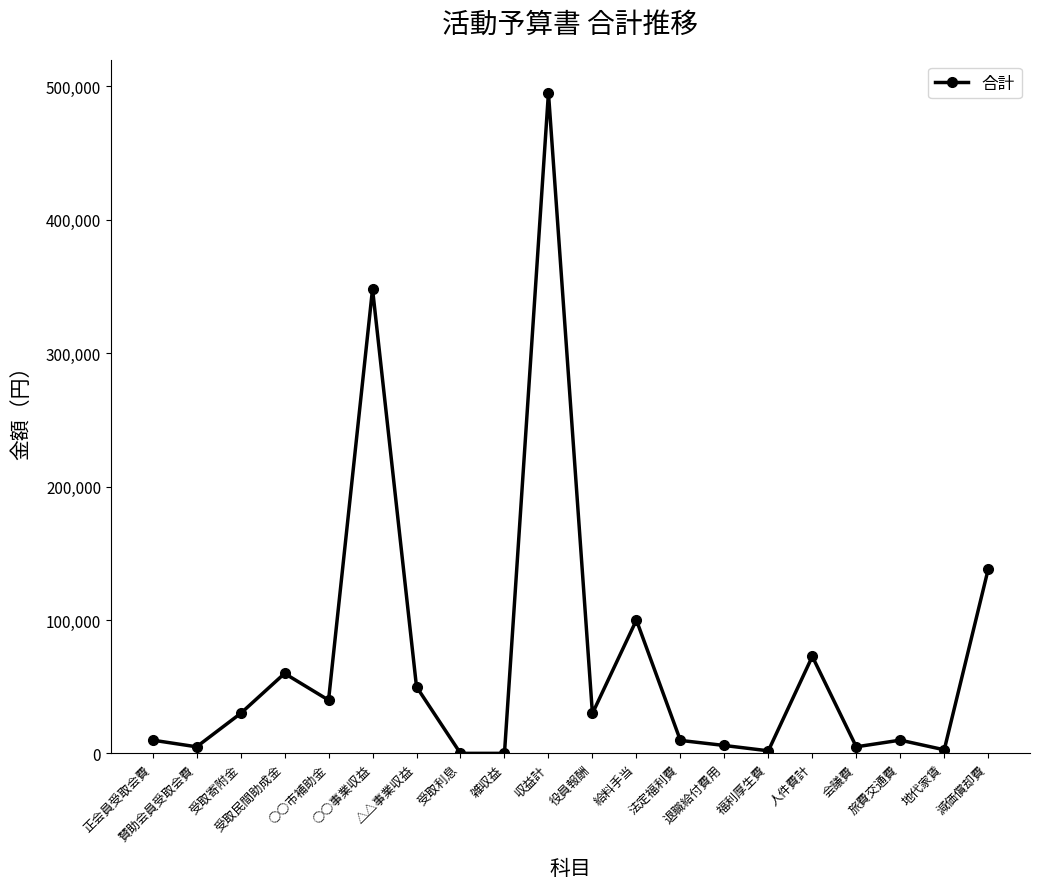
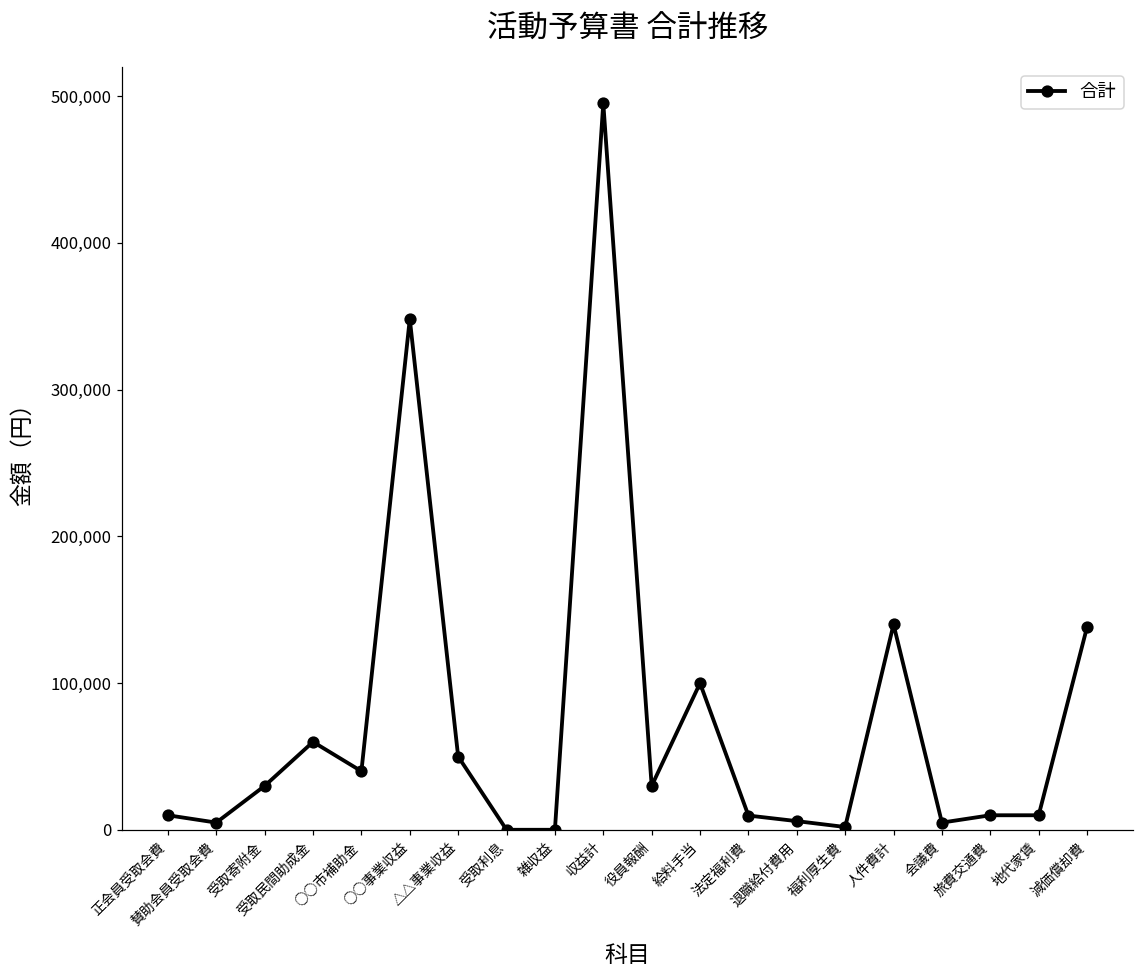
人件費計: 73,000 -> 140,000
地代家賃: 3,000 -> 10,000
